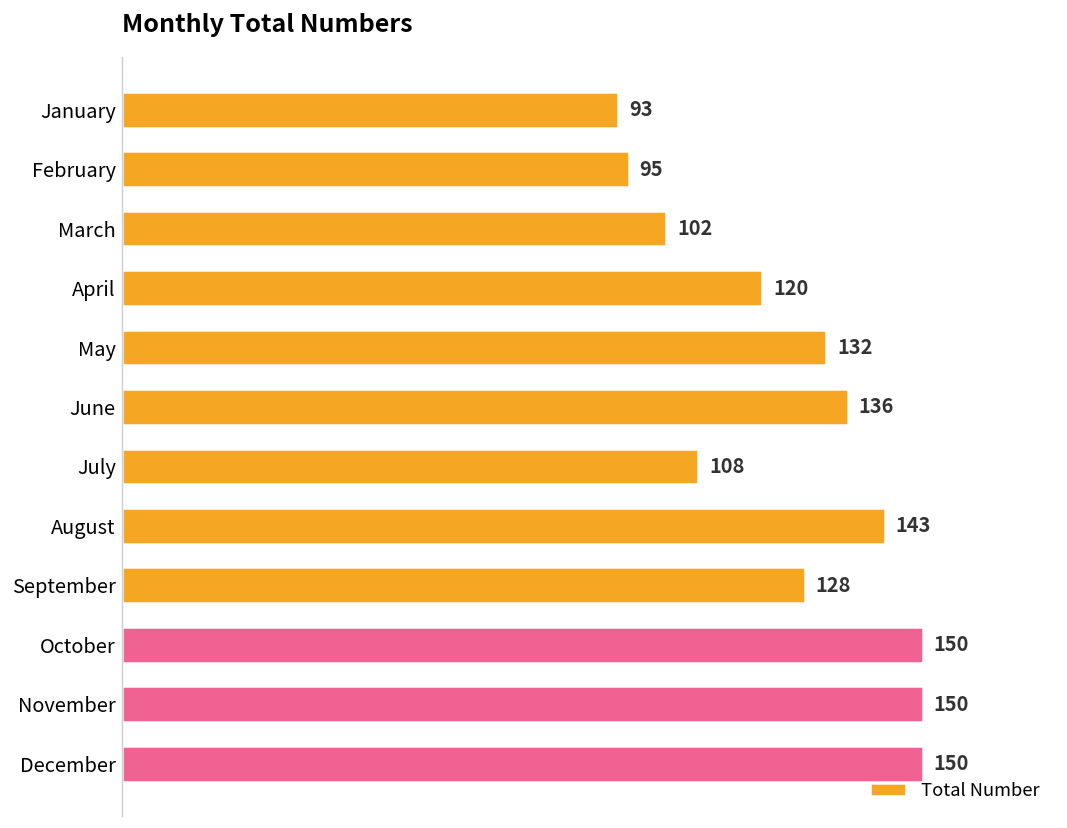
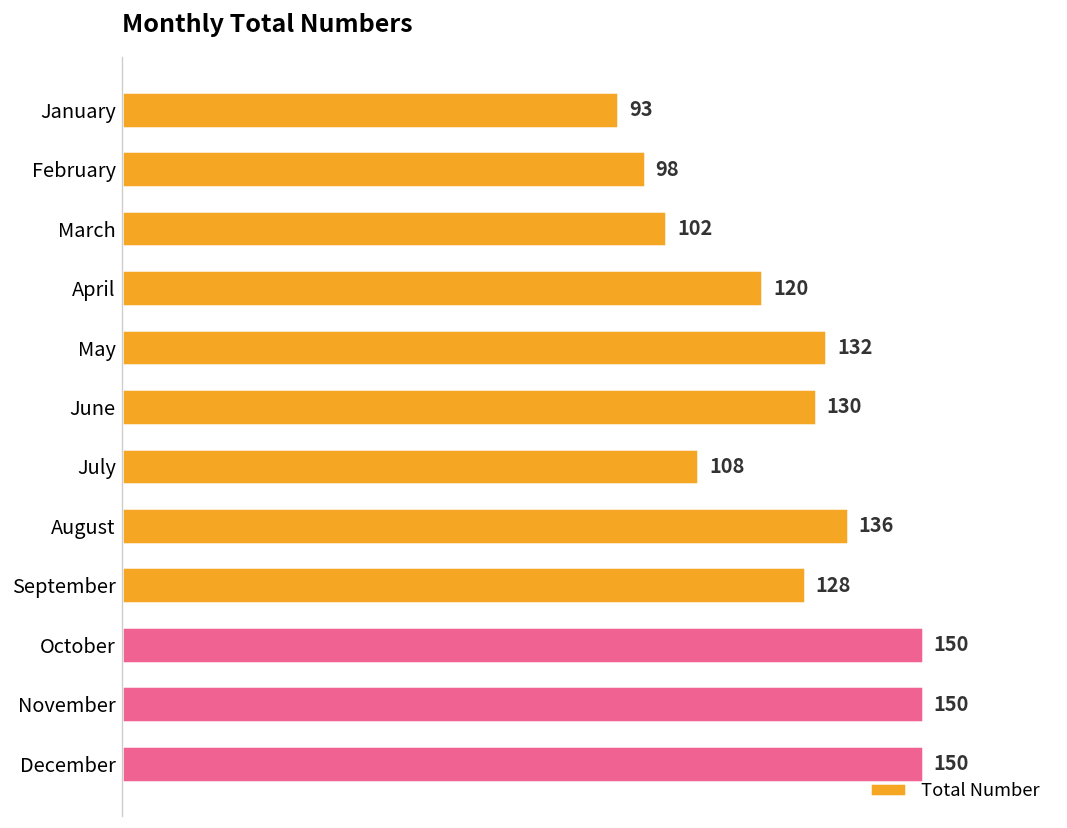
February: 95 -> 98
June: 136 -> 130
August: 143 -> 136
